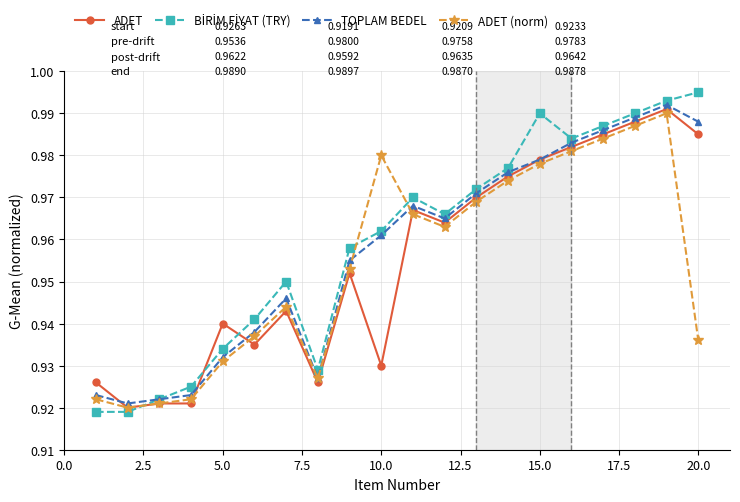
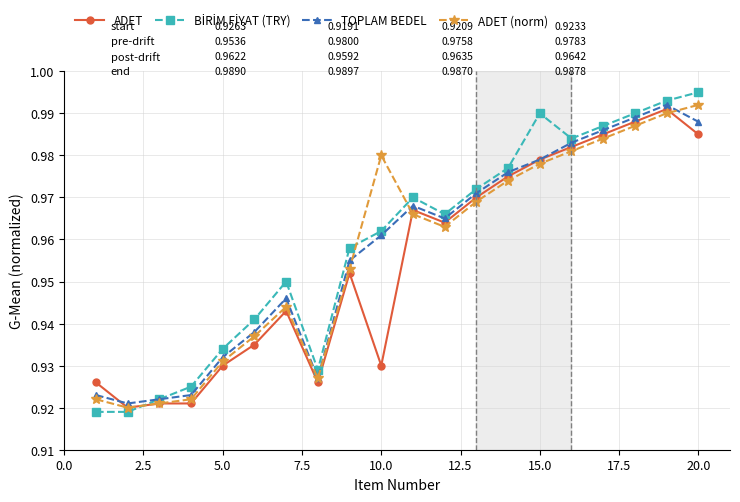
ADET, 5.0: 0.94 -> 0.93
ADET (norm), 20.0: 0.936 -> 0.992
